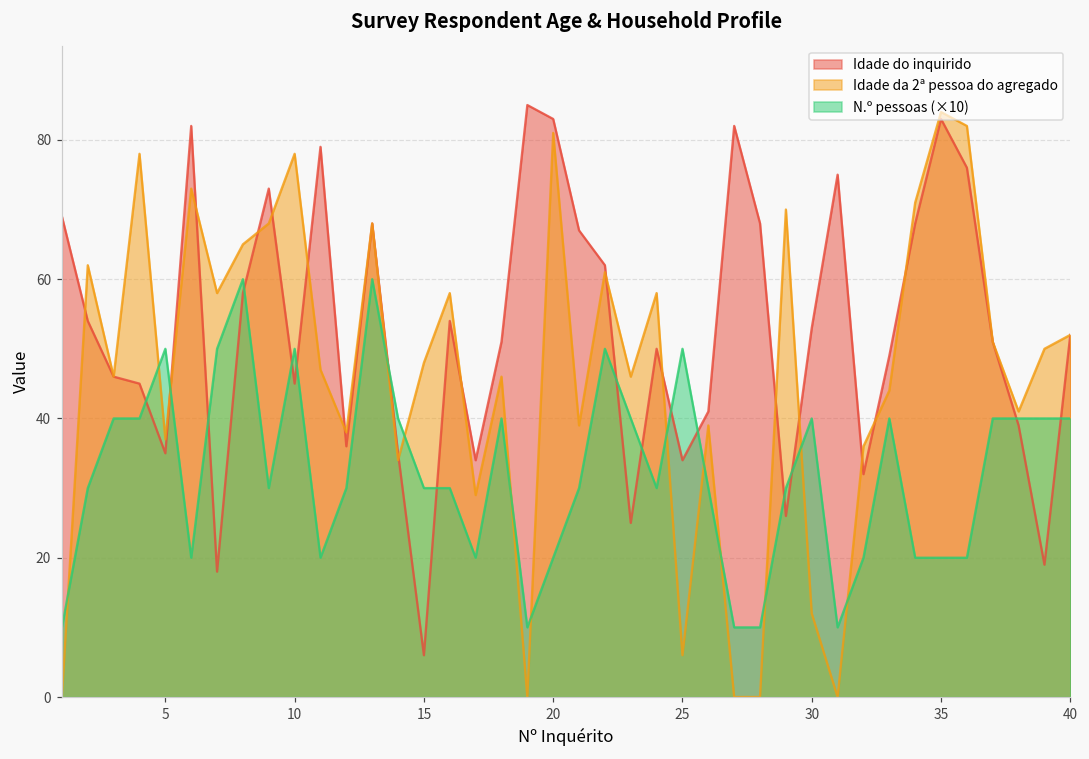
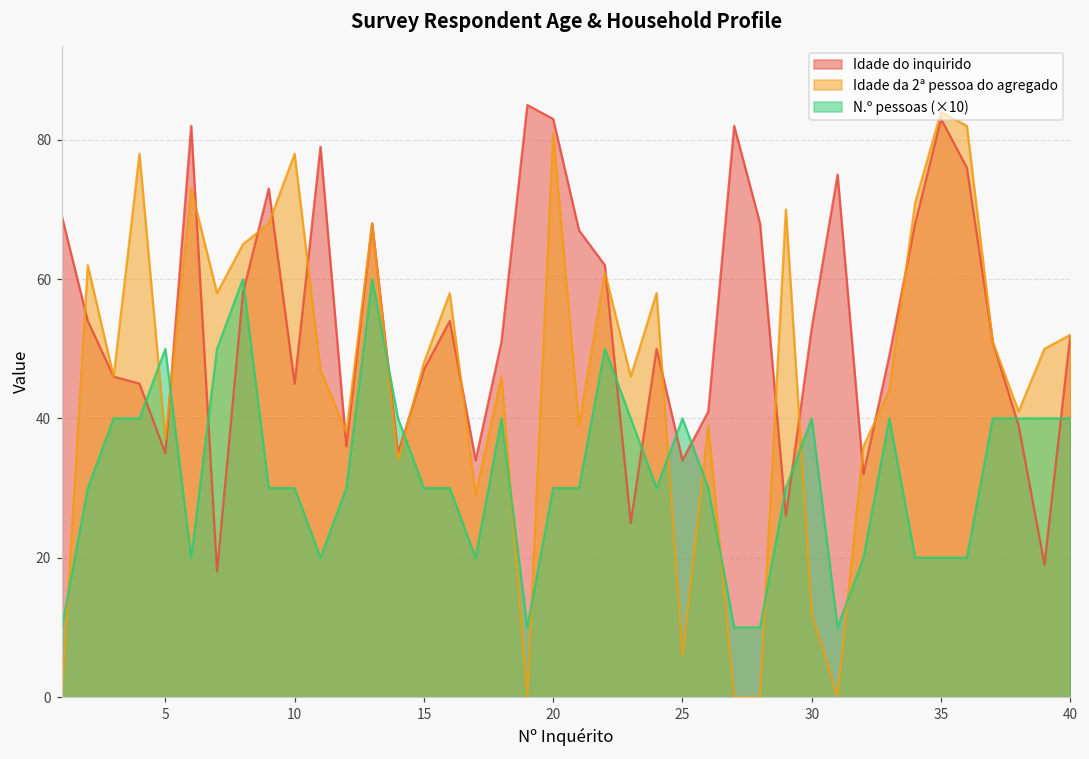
N.º pessoas (×10), 10: 50 -> 30
Idade do inquirido, 15: 6 -> 47
N.º pessoas (×10), 20: 20 -> 30
N.º pessoas (×10), 25: 50 -> 40
